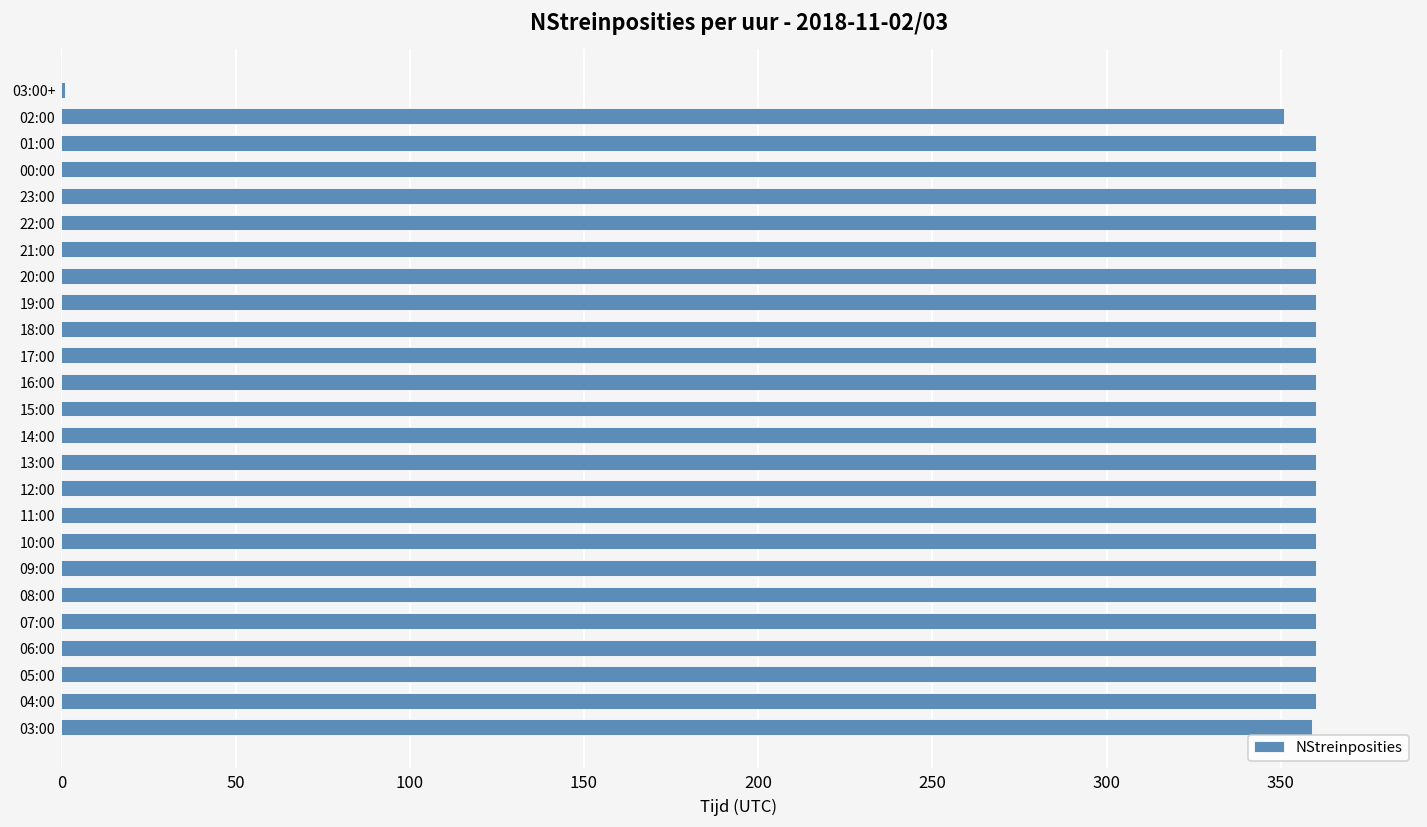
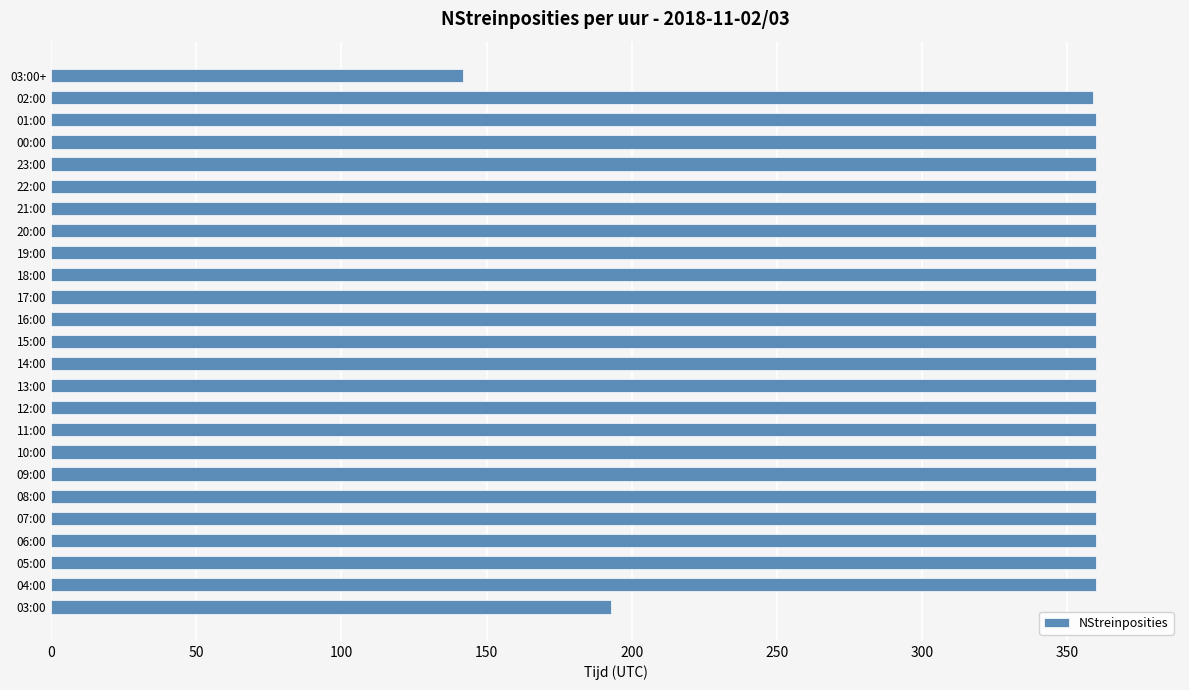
03:00+: 1 -> 142
02:00: 351 -> 359
03:00: 359 -> 193
